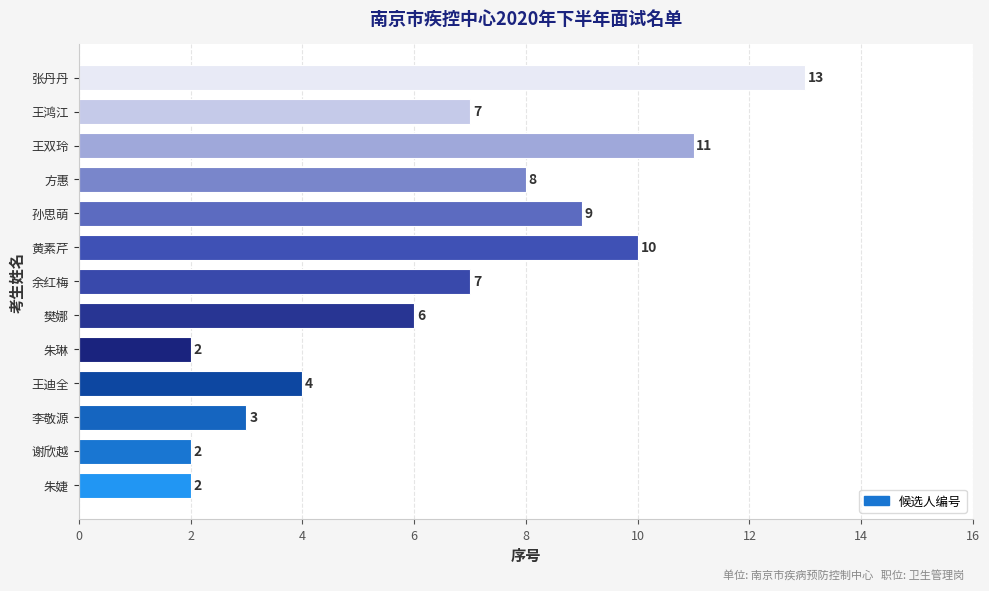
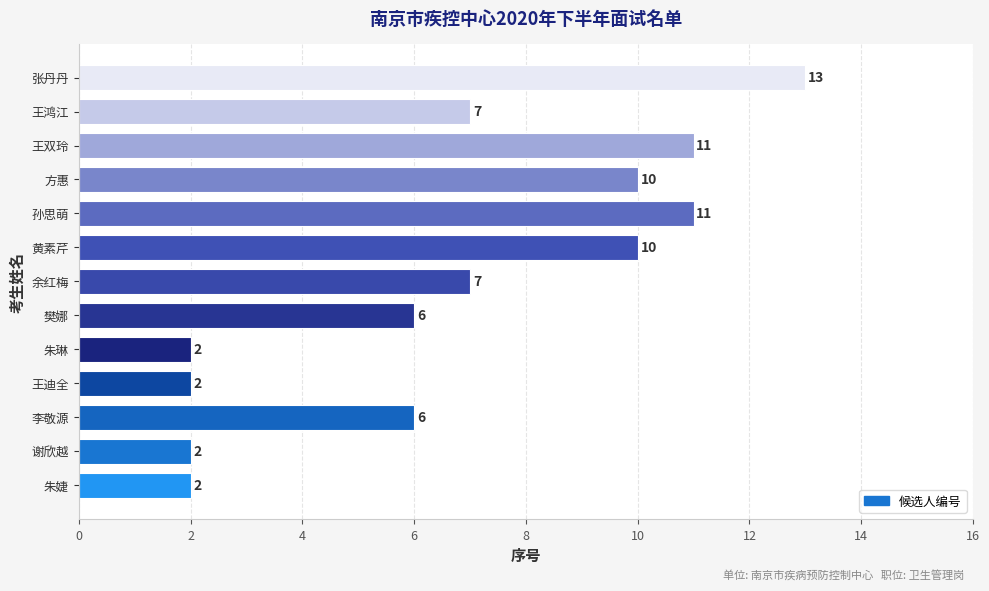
方惠: 8 -> 10
孙思萌: 9 -> 11
王迪全: 4 -> 2
李敬源: 3 -> 6
